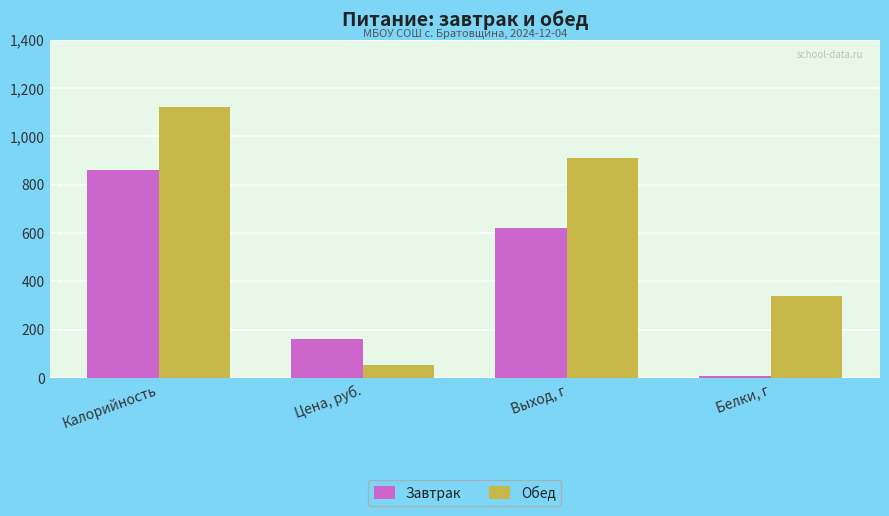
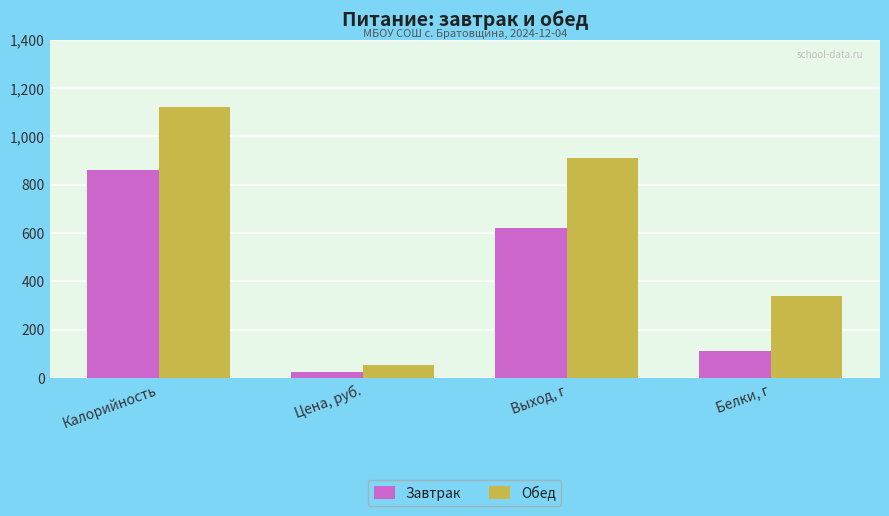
Завтрак, Цена, руб.: 160 -> 30
Завтрак, Белки, г: 10 -> 110
